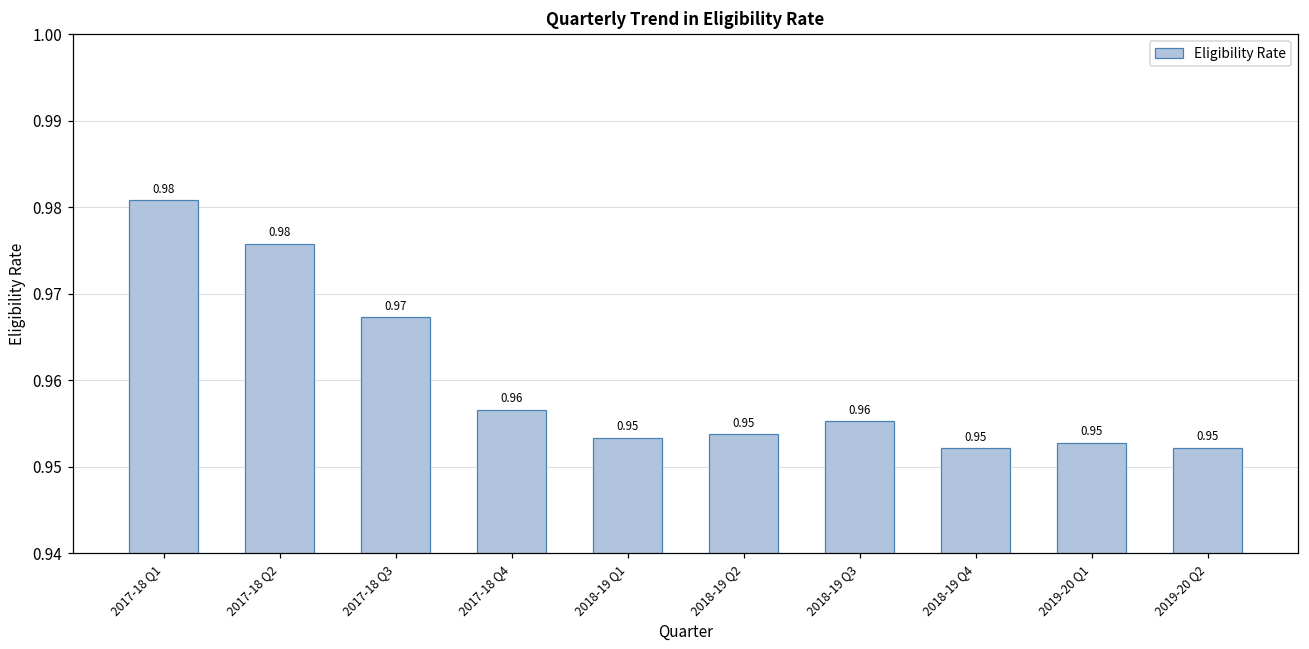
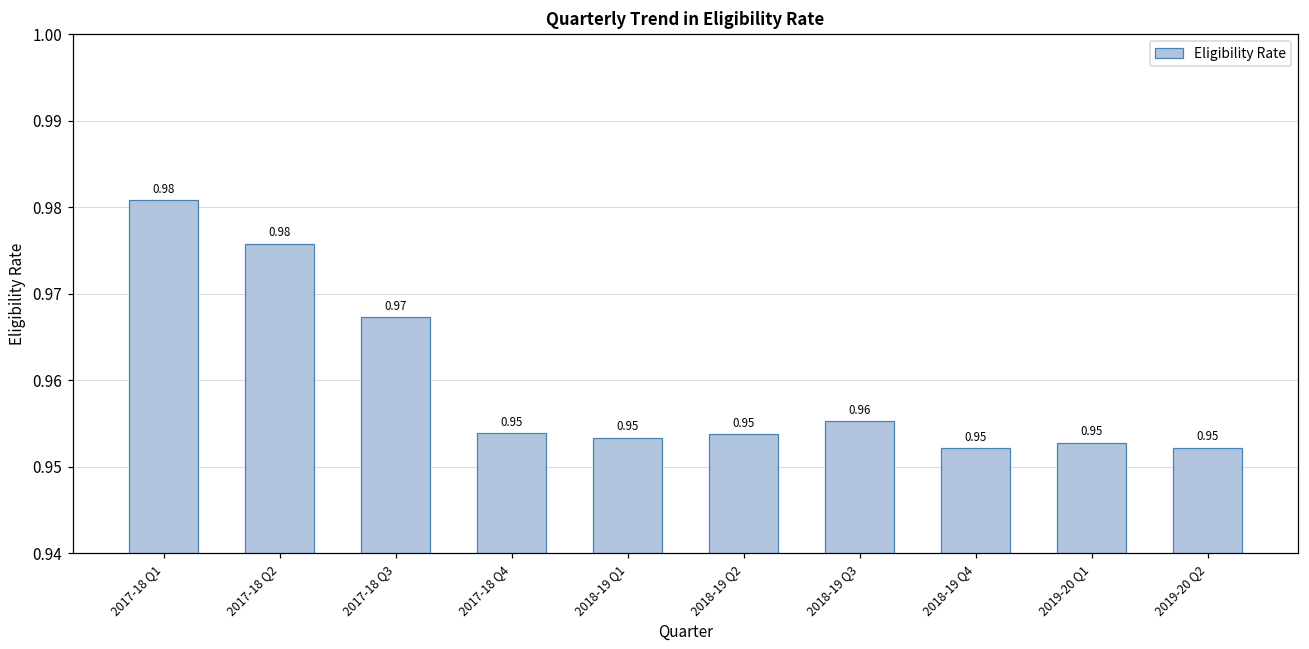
2017-18 Q4: 0.96 -> 0.95
